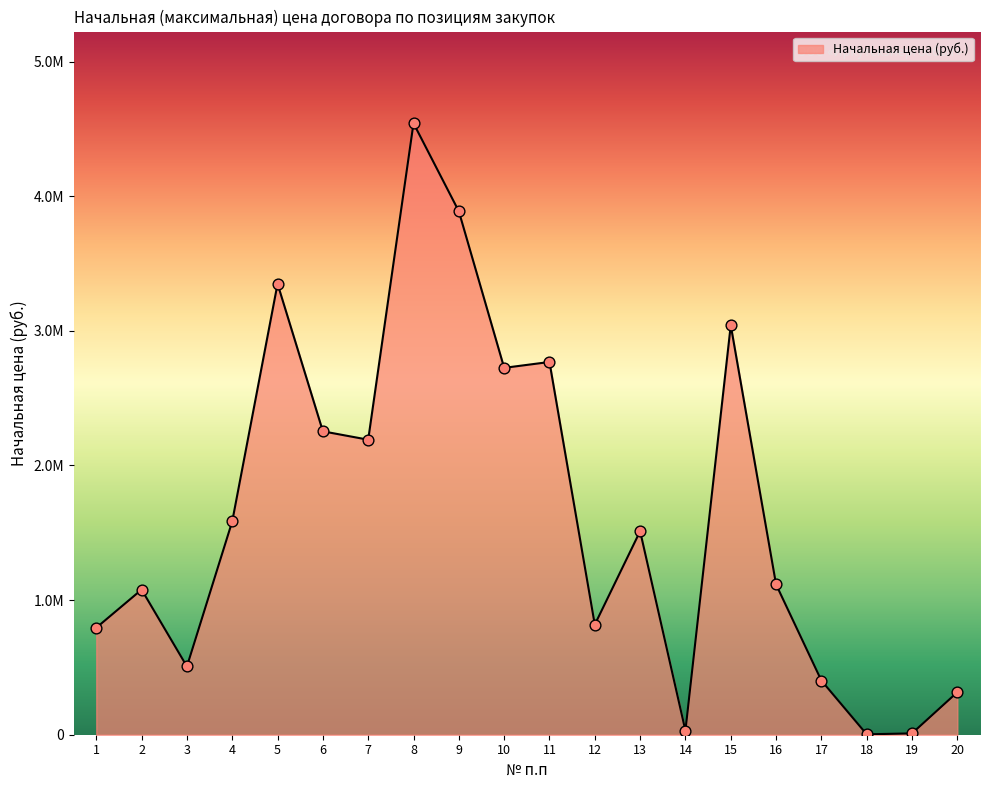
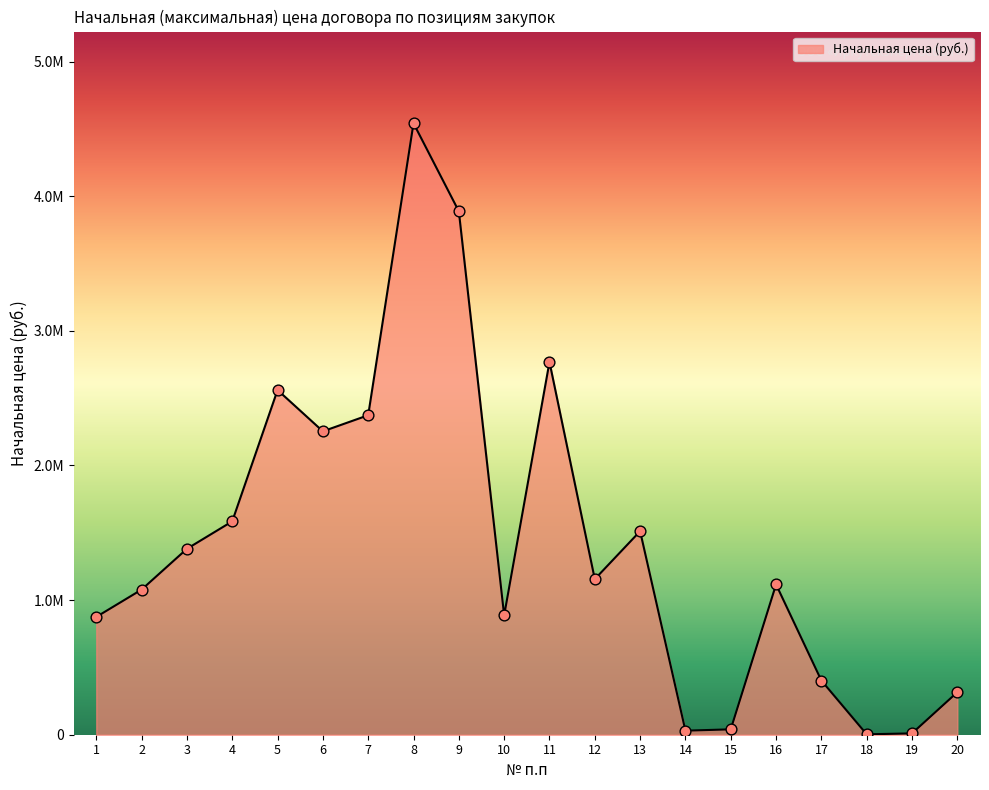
1: 790000 -> 880000
3: 510000 -> 1380000
5: 3350000 -> 2560000
7: 2190000 -> 2370000
10: 2730000 -> 890000
12: 820000 -> 1160000
15: 3040000 -> 40000
